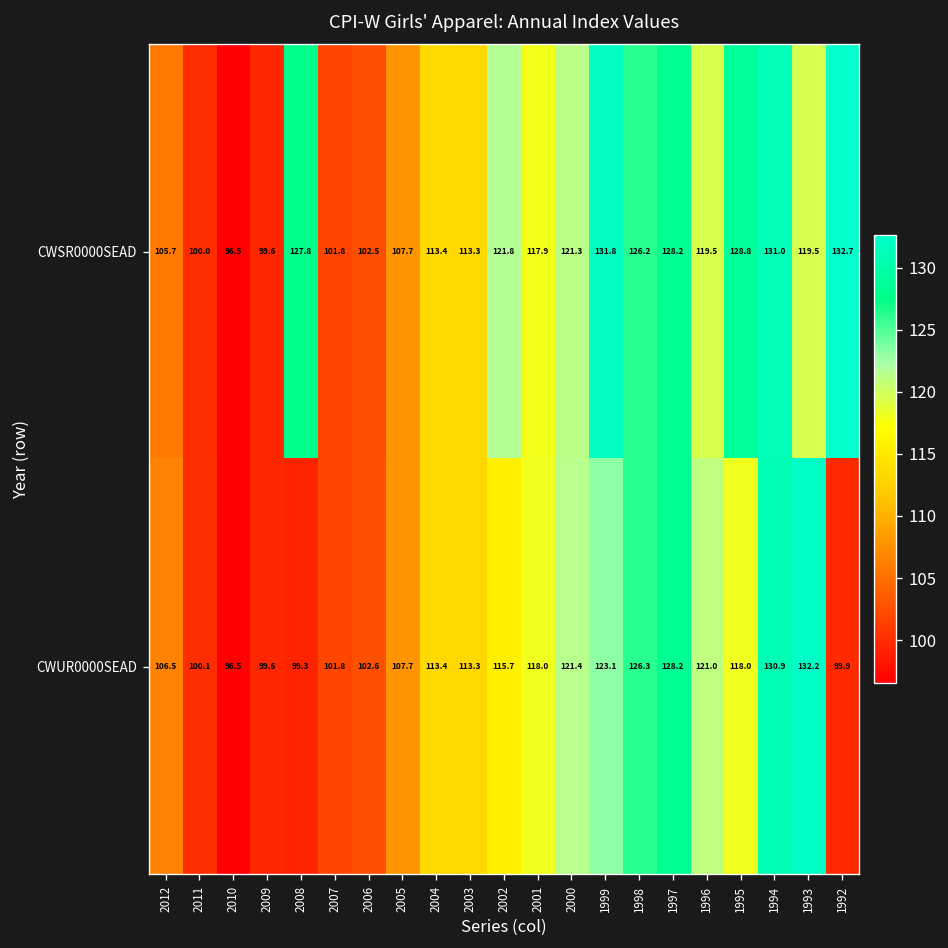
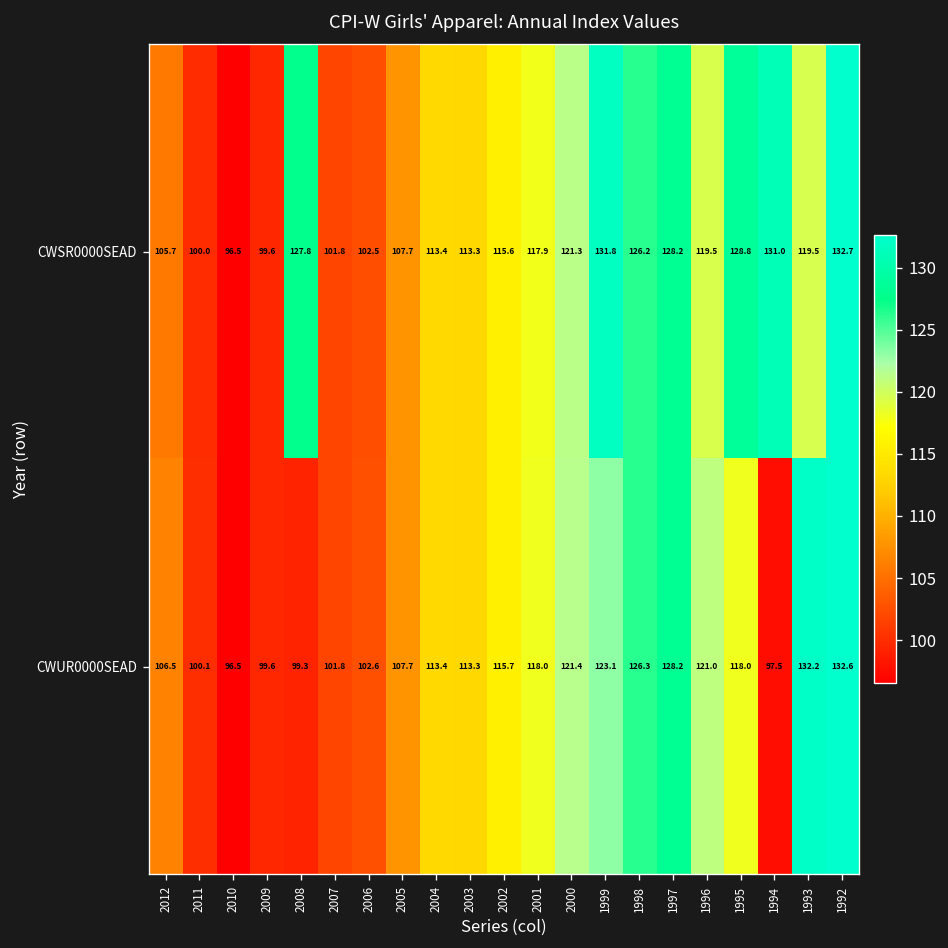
CWSR0000SEAD, 2002: 121.8 -> 115.6
CWUR0000SEAD, 1994: 130.9 -> 97.5
CWUR0000SEAD, 1992: 99.9 -> 132.6
